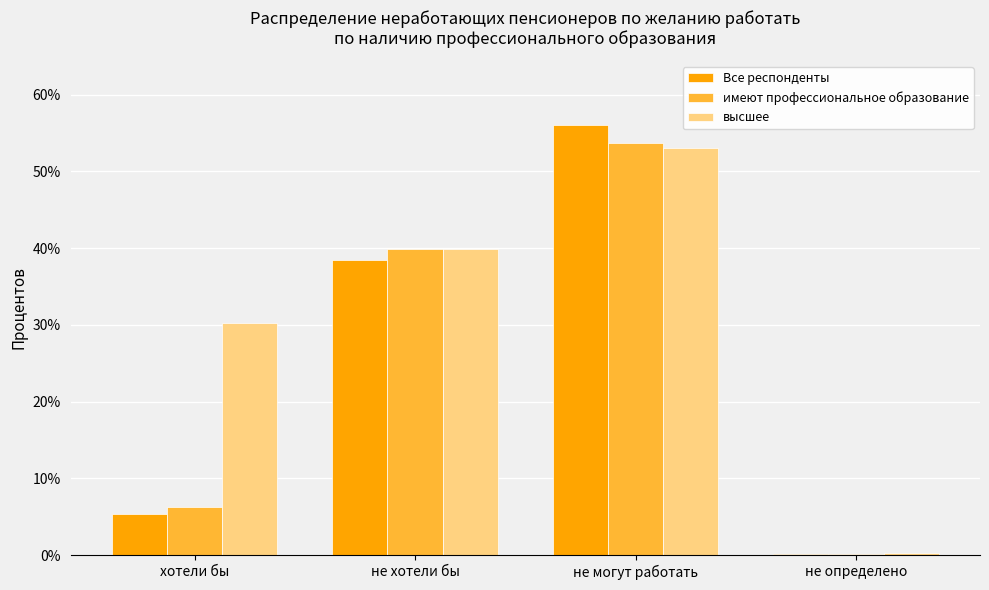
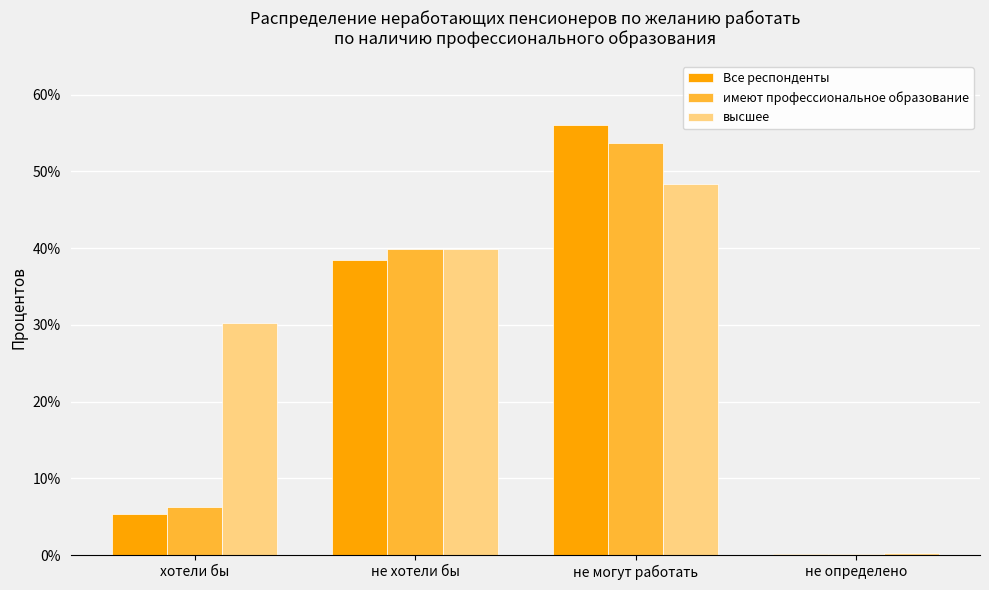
высшее, не могут работать: 53% -> 48%
